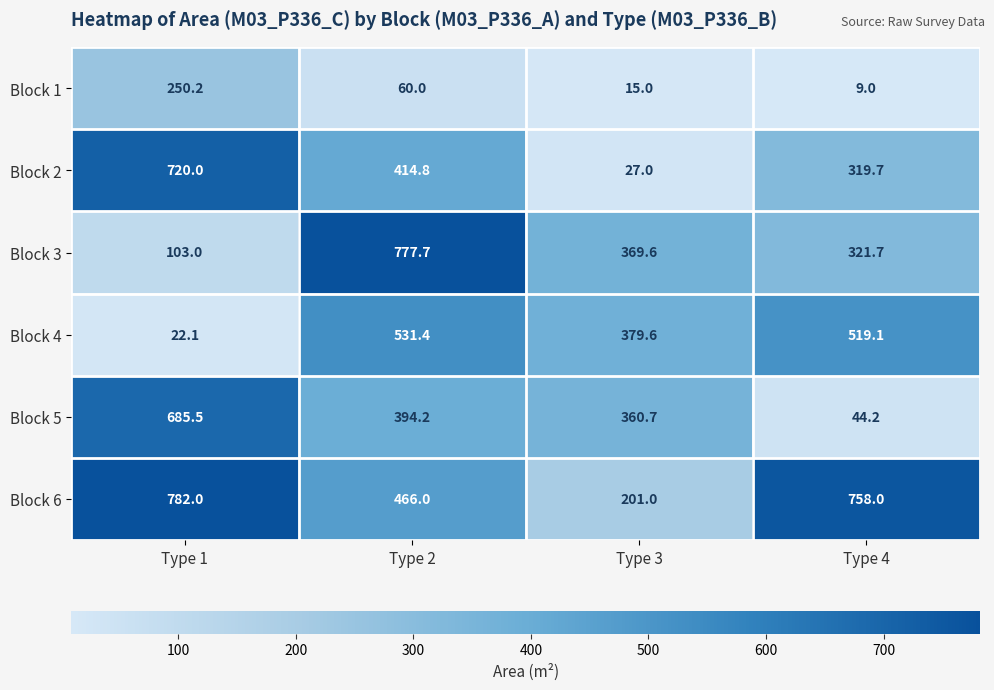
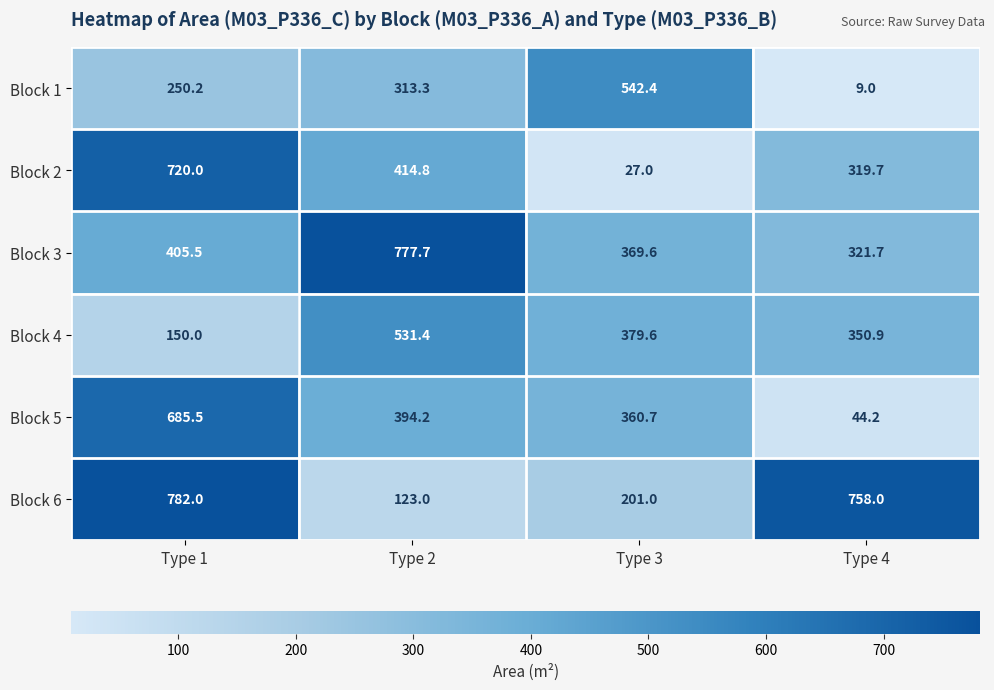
Block 1, Type 2: 60.0 -> 313.3
Block 1, Type 3: 15.0 -> 542.4
Block 3, Type 1: 103.0 -> 405.5
Block 4, Type 1: 22.1 -> 150.0
Block 4, Type 4: 519.1 -> 350.9
Block 6, Type 2: 466.0 -> 123.0
